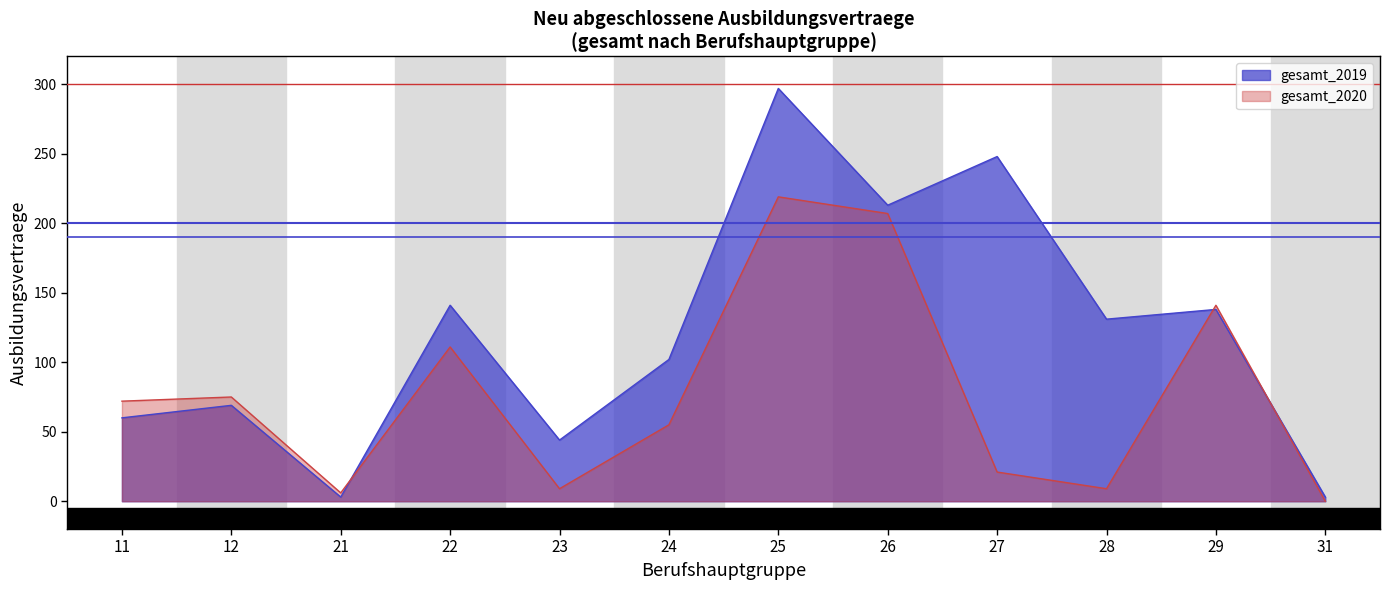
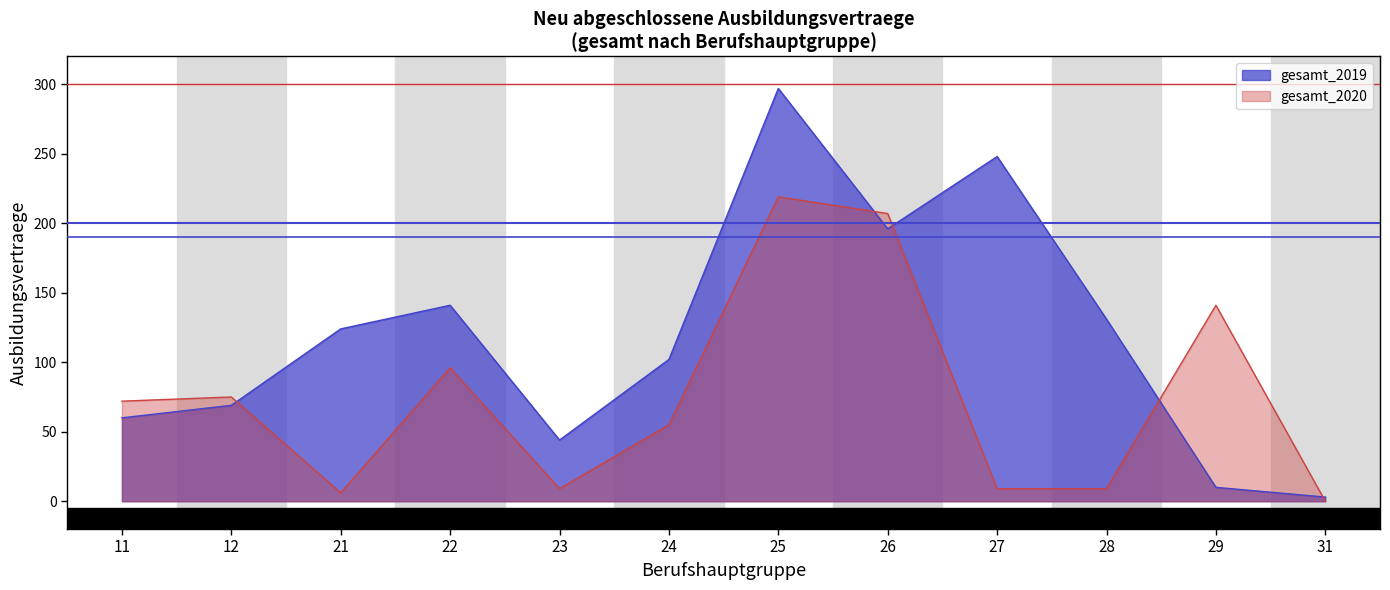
gesamt_2019, 21: 3 -> 124
gesamt_2020, 22: 111 -> 96
gesamt_2019, 26: 213 -> 196
gesamt_2020, 27: 21 -> 9
gesamt_2019, 29: 138 -> 10
